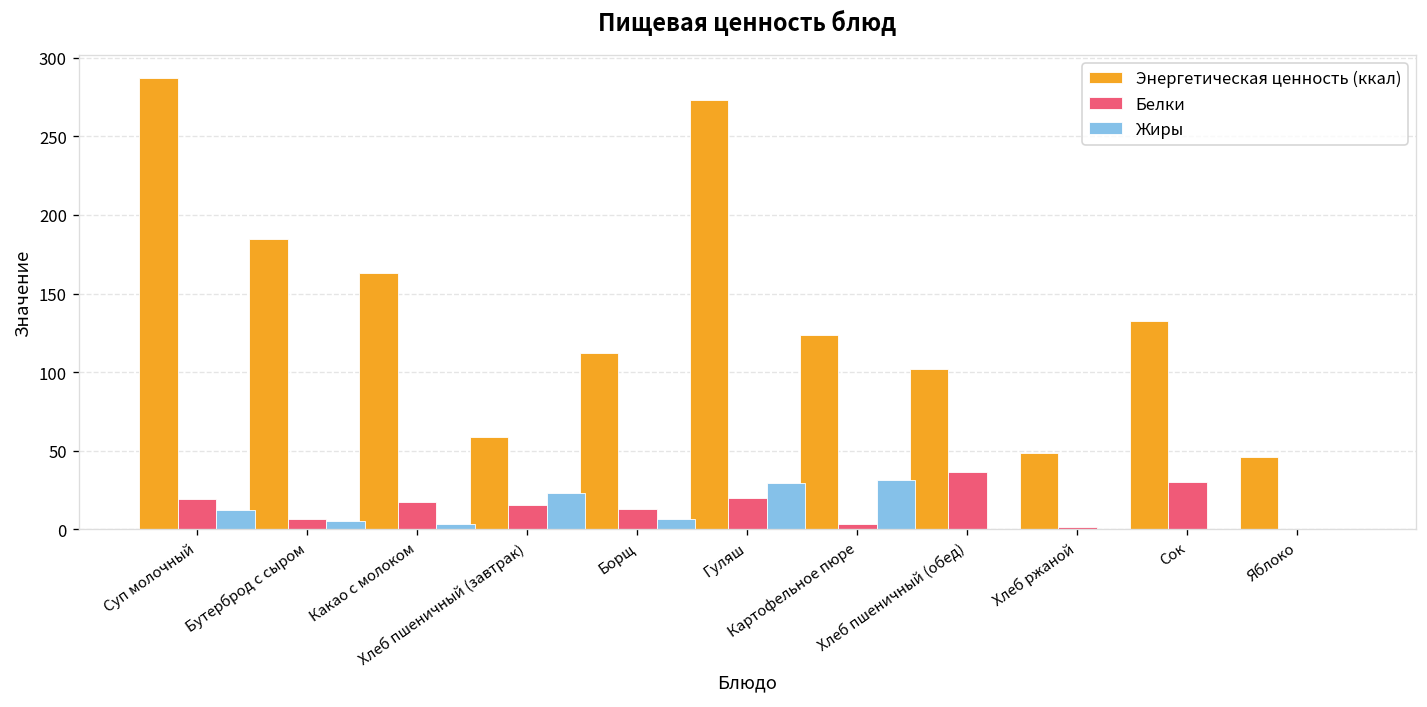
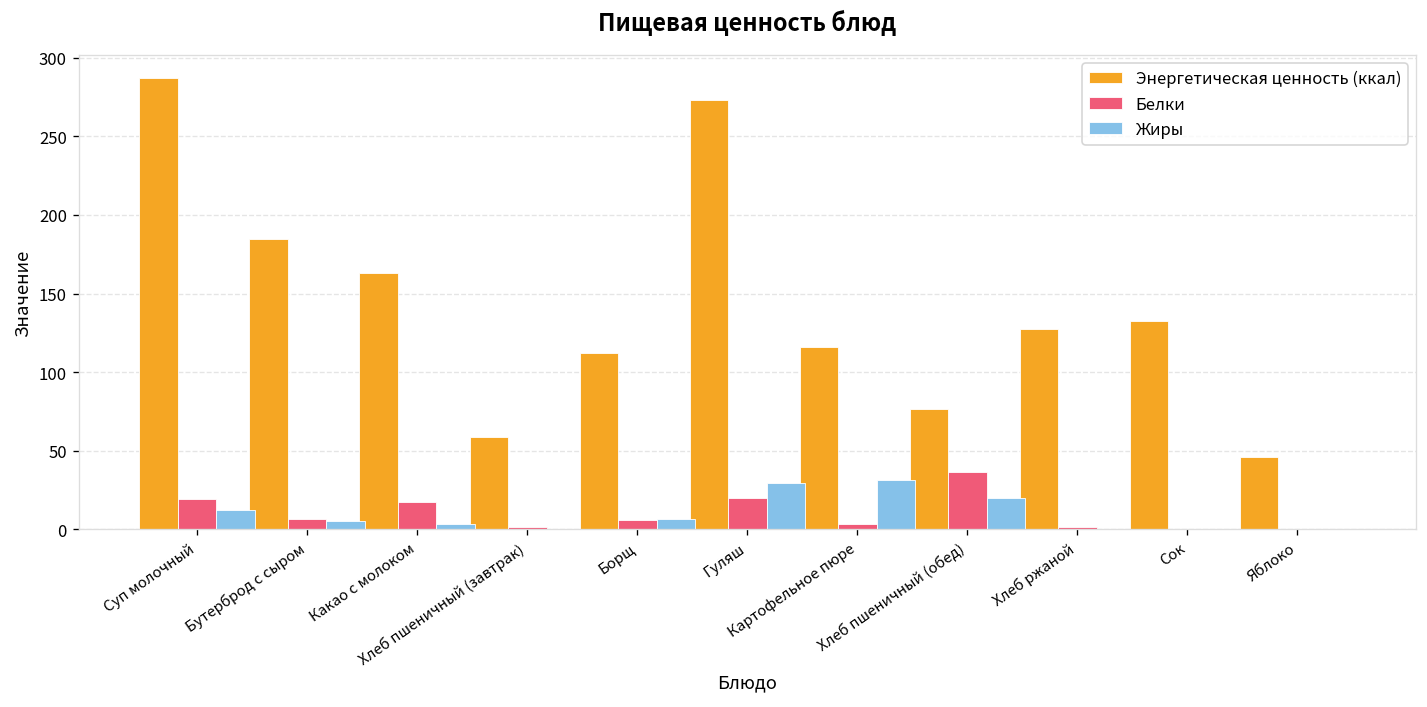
Белки, Хлеб пшеничный (завтрак): 15 -> 2
Жиры, Хлеб пшеничный (завтрак): 23 -> 0
Белки, Борщ: 13 -> 6
Энергетическая ценность (ккал), Картофельное пюре: 124 -> 116
Энергетическая ценность (ккал), Хлеб пшеничный (обед): 102 -> 76
Жиры, Хлеб пшеничный (обед): 0 -> 20
Энергетическая ценность (ккал), Хлеб ржаной: 49 -> 127
Белки, Сок: 30 -> 0
